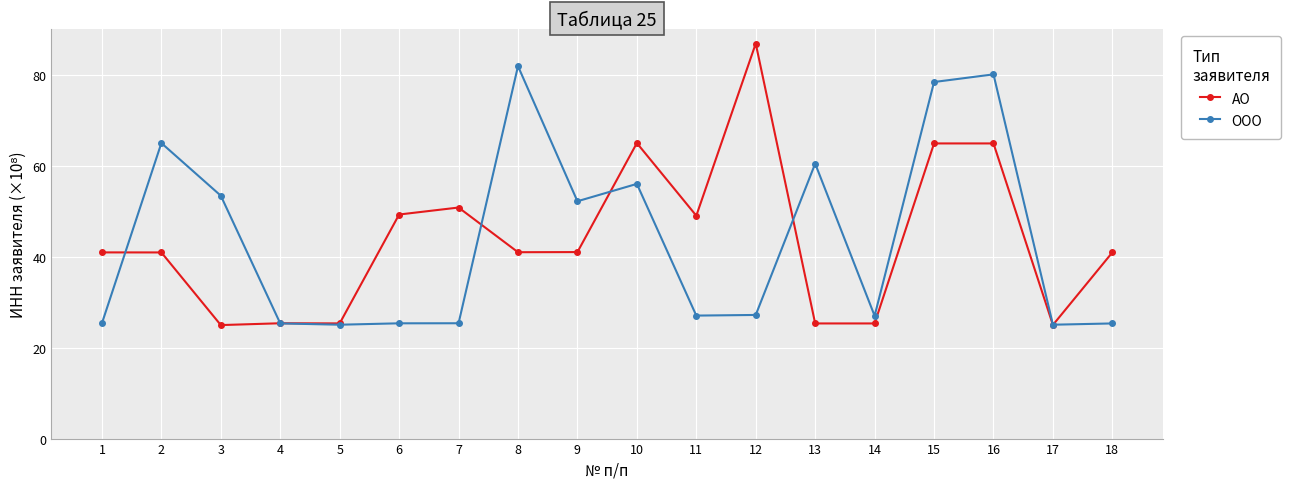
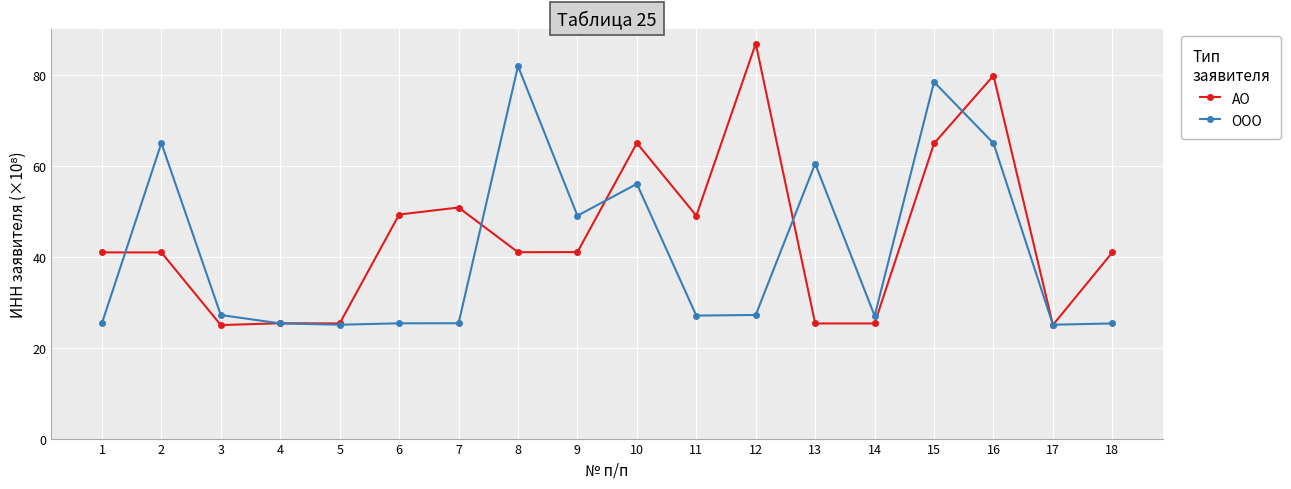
ООО, 3: 53 -> 27
ООО, 9: 52 -> 49
АО, 16: 65 -> 80
ООО, 16: 80 -> 65
